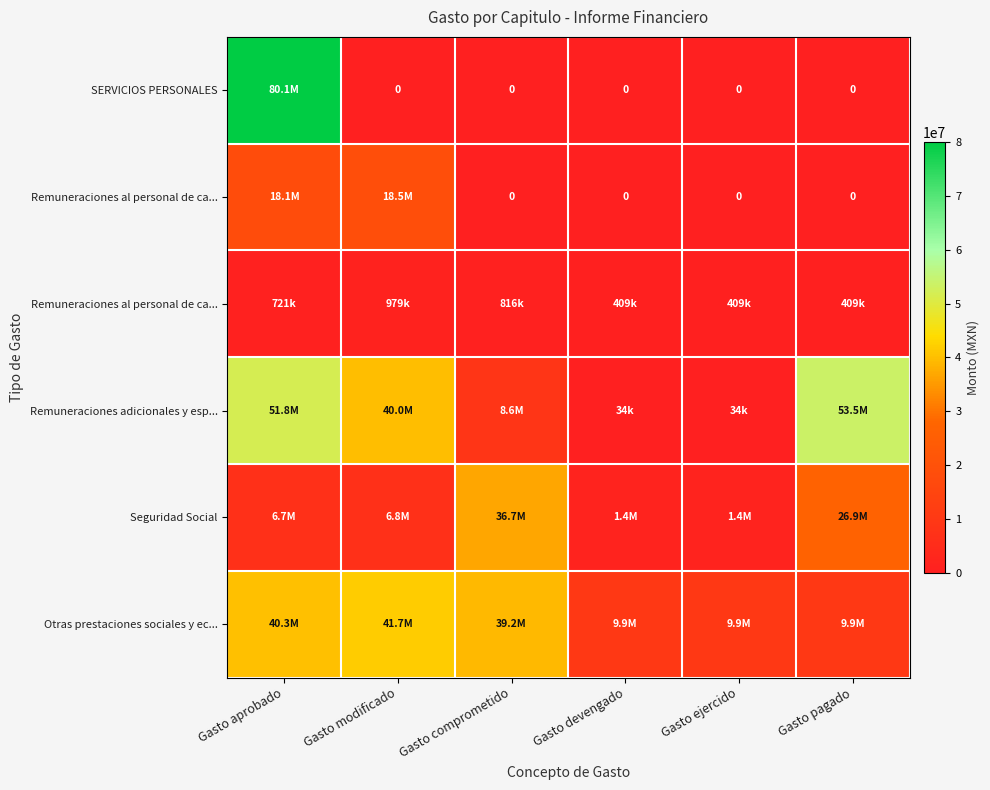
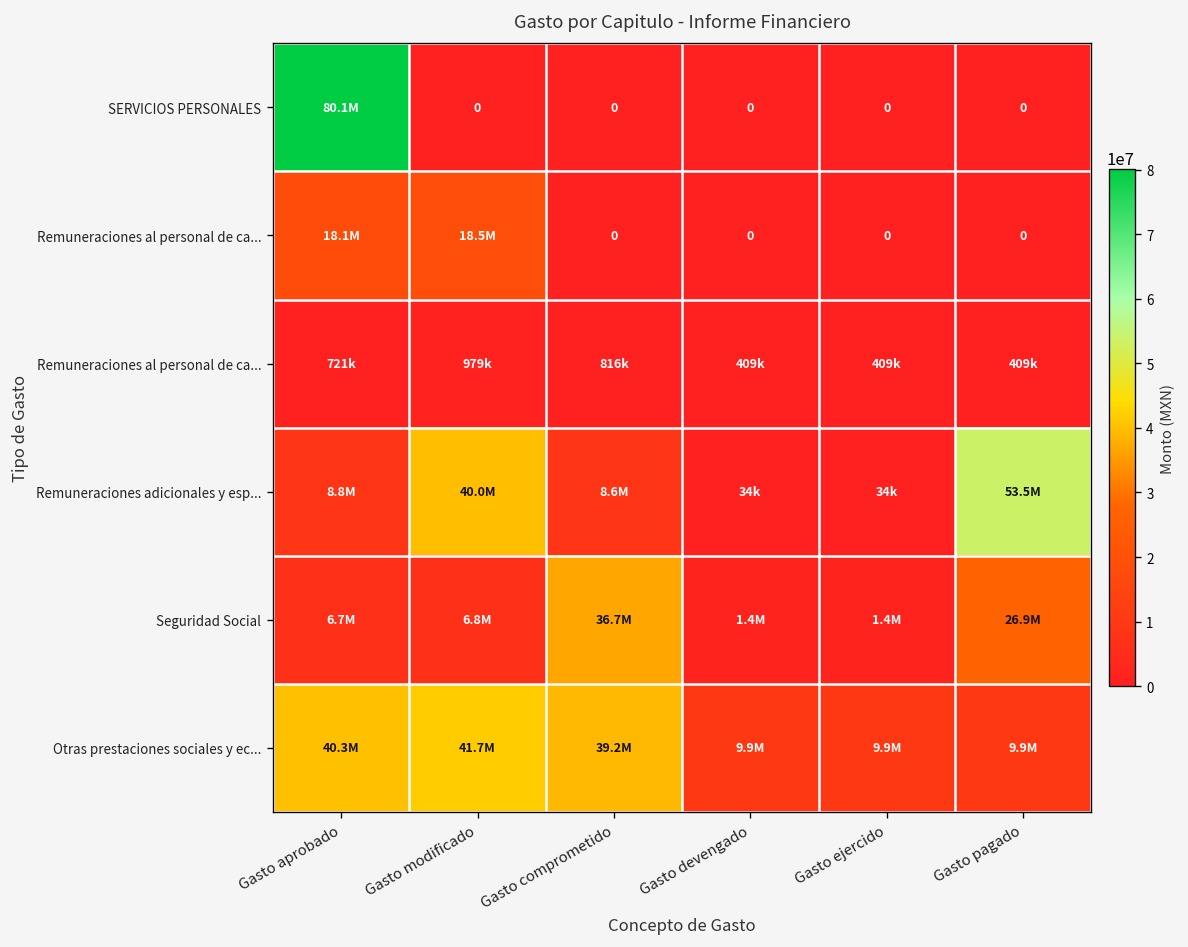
Remuneraciones adicionales y esp..., Gasto aprobado: 51.8M -> 8.8M
